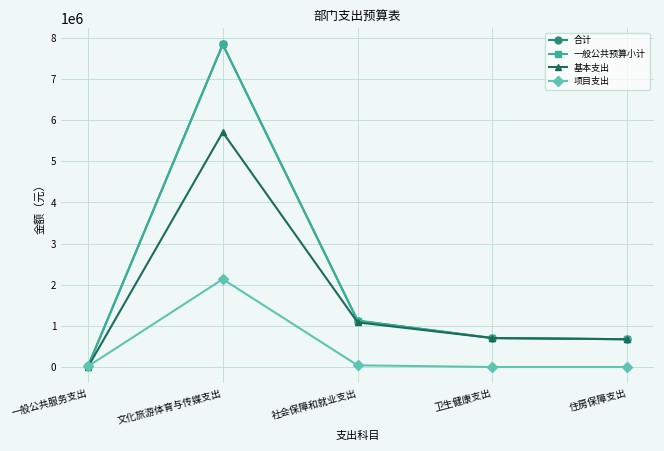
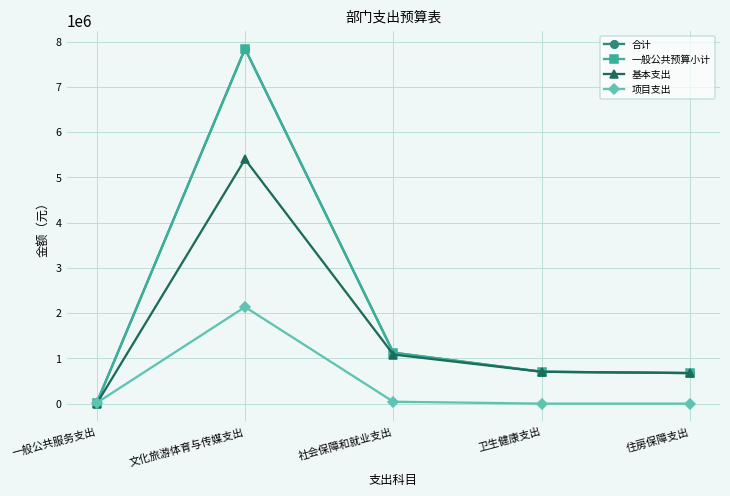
基本支出, 文化旅游体育与传媒支出: 5700000 -> 5400000
